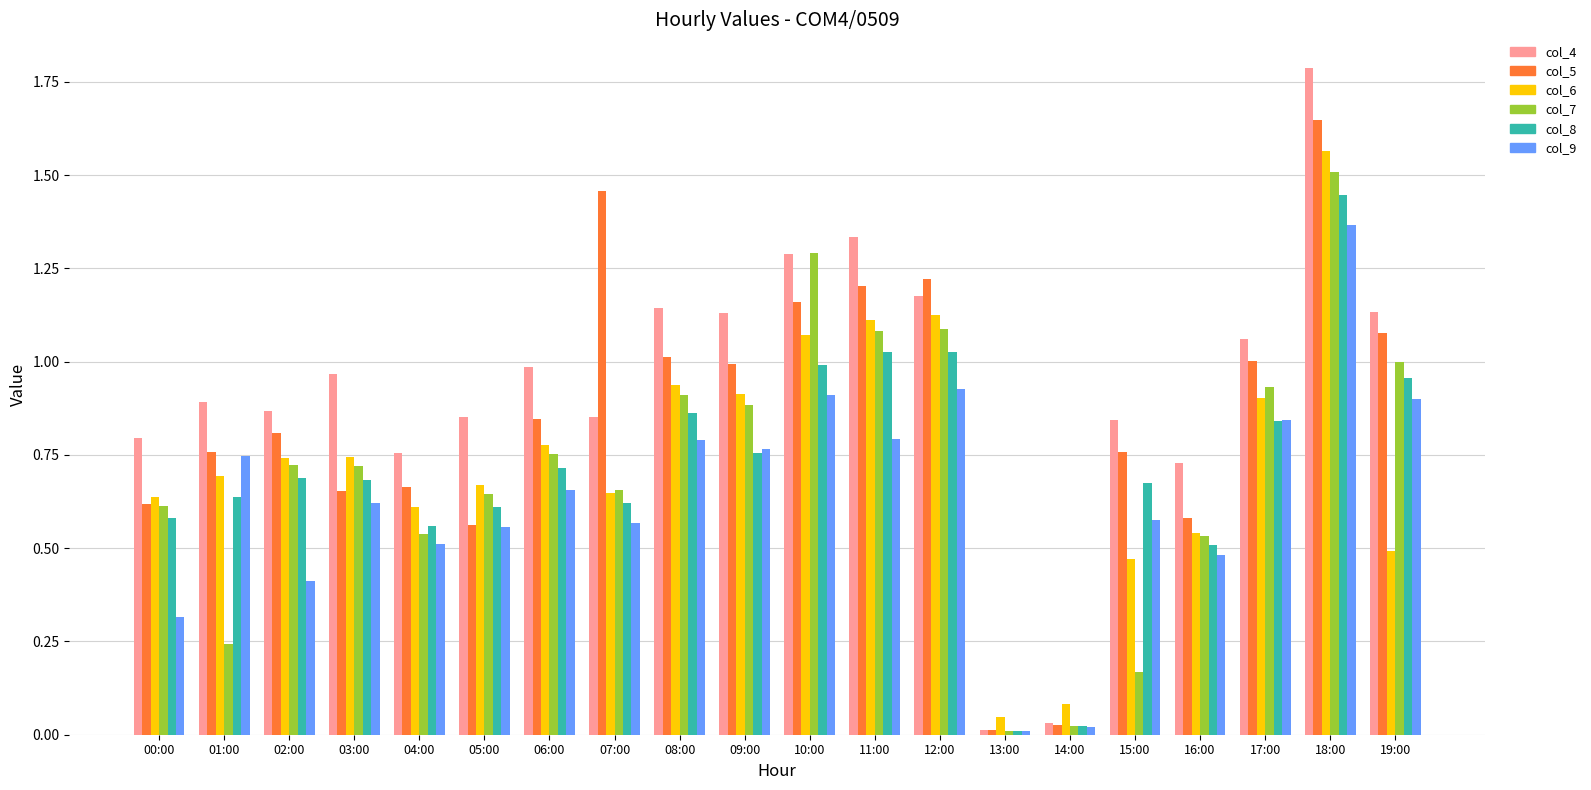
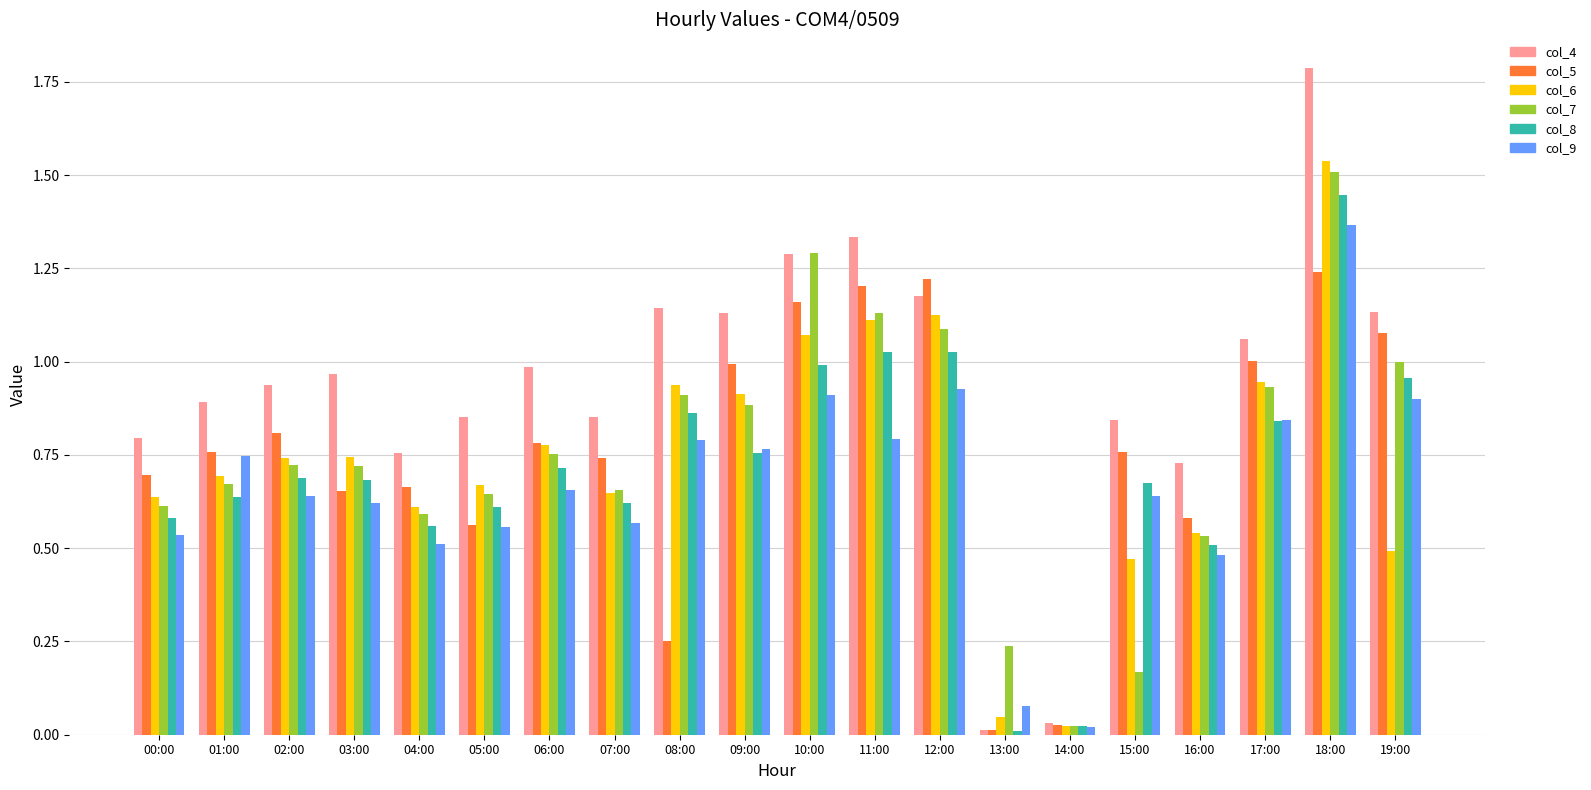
col_5, 00:00: 0.62 -> 0.70
col_9, 00:00: 0.32 -> 0.53
col_7, 01:00: 0.24 -> 0.67
col_4, 02:00: 0.87 -> 0.94
col_9, 02:00: 0.41 -> 0.64
col_7, 04:00: 0.54 -> 0.59
col_5, 06:00: 0.85 -> 0.78
col_5, 07:00: 1.46 -> 0.74
col_5, 08:00: 1.01 -> 0.25
col_7, 11:00: 1.08 -> 1.13
col_7, 13:00: 0.01 -> 0.24
col_9, 13:00: 0.01 -> 0.08
col_6, 14:00: 0.08 -> 0.02
col_9, 15:00: 0.58 -> 0.64
col_6, 17:00: 0.90 -> 0.95
col_5, 18:00: 1.65 -> 1.24
col_6, 18:00: 1.57 -> 1.54
